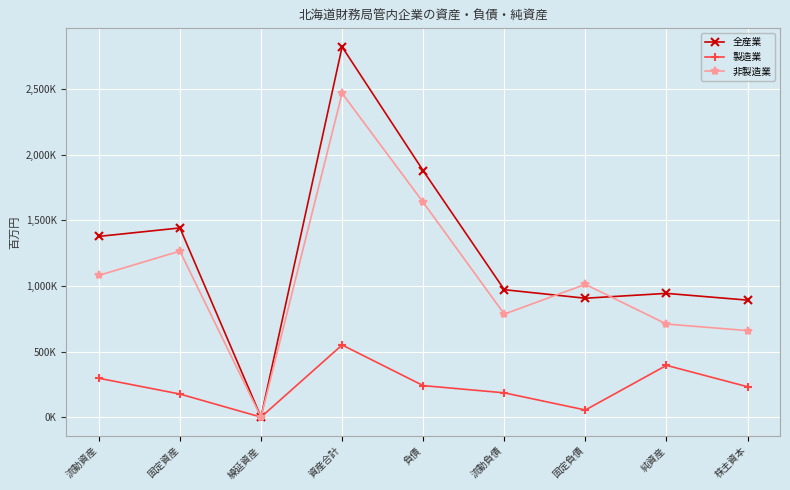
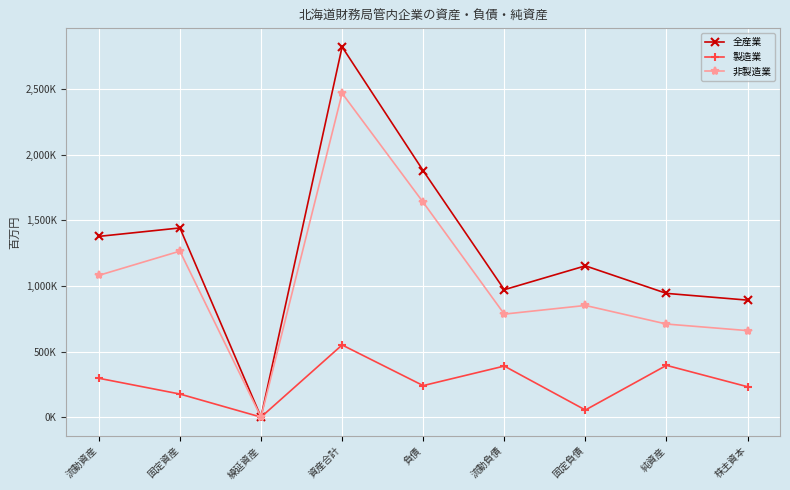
製造業, 流動負債: 190,000 -> 390,000
全産業, 固定負債: 910,000 -> 1,150,000
非製造業, 固定負債: 1,010,000 -> 850,000
